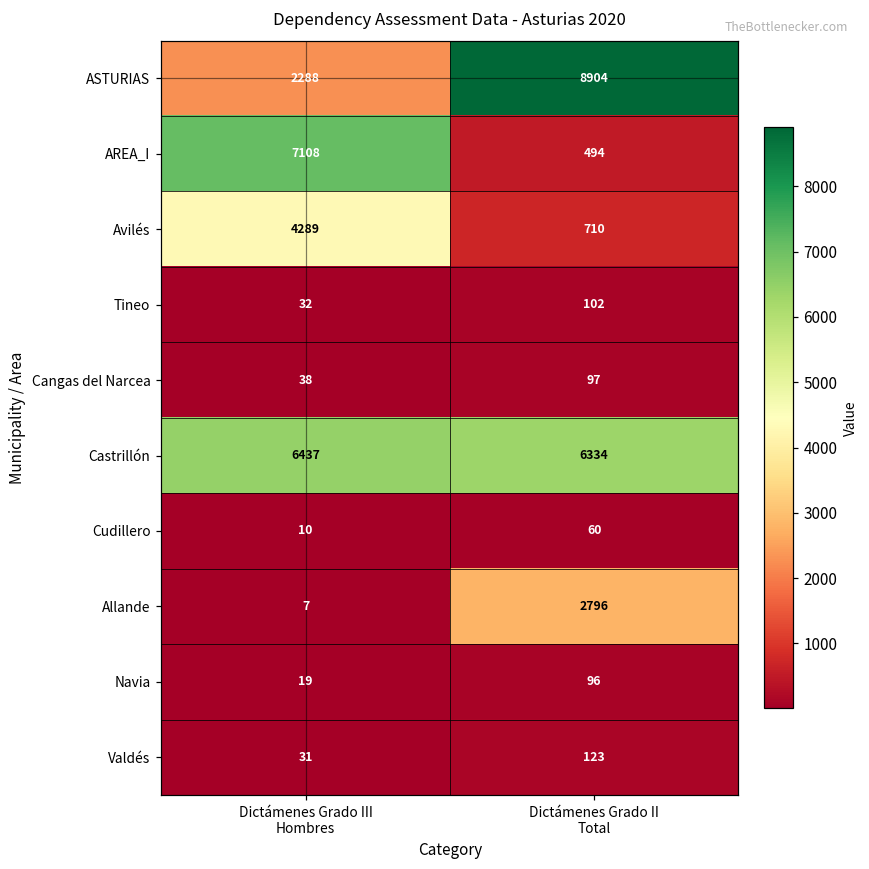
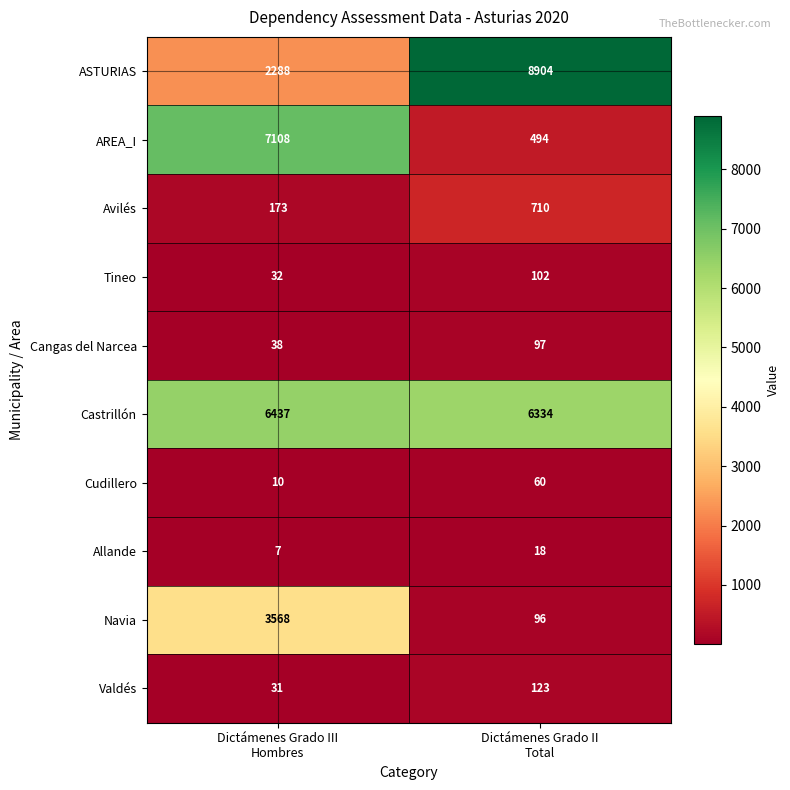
Avilés, Dictámenes Grado III Hombres: 4289 -> 173
Allande, Dictámenes Grado II Total: 2796 -> 18
Navia, Dictámenes Grado III Hombres: 19 -> 3568
